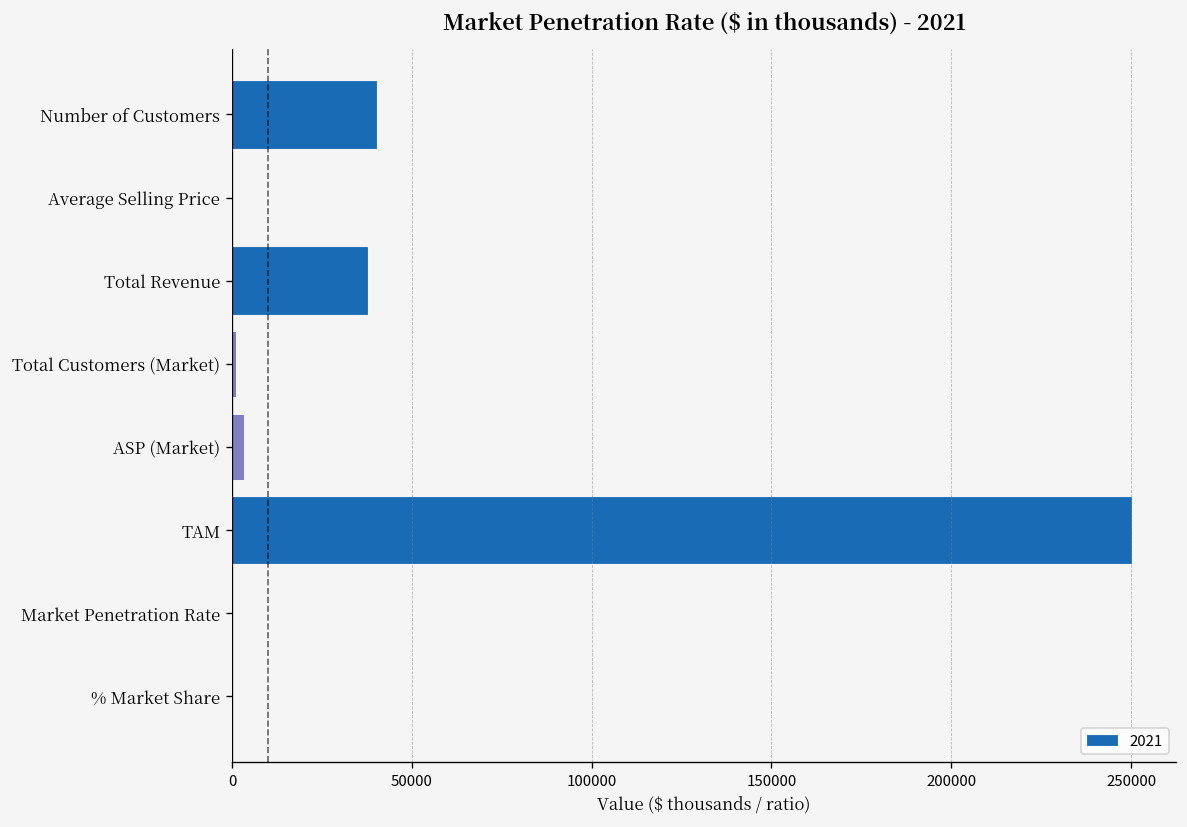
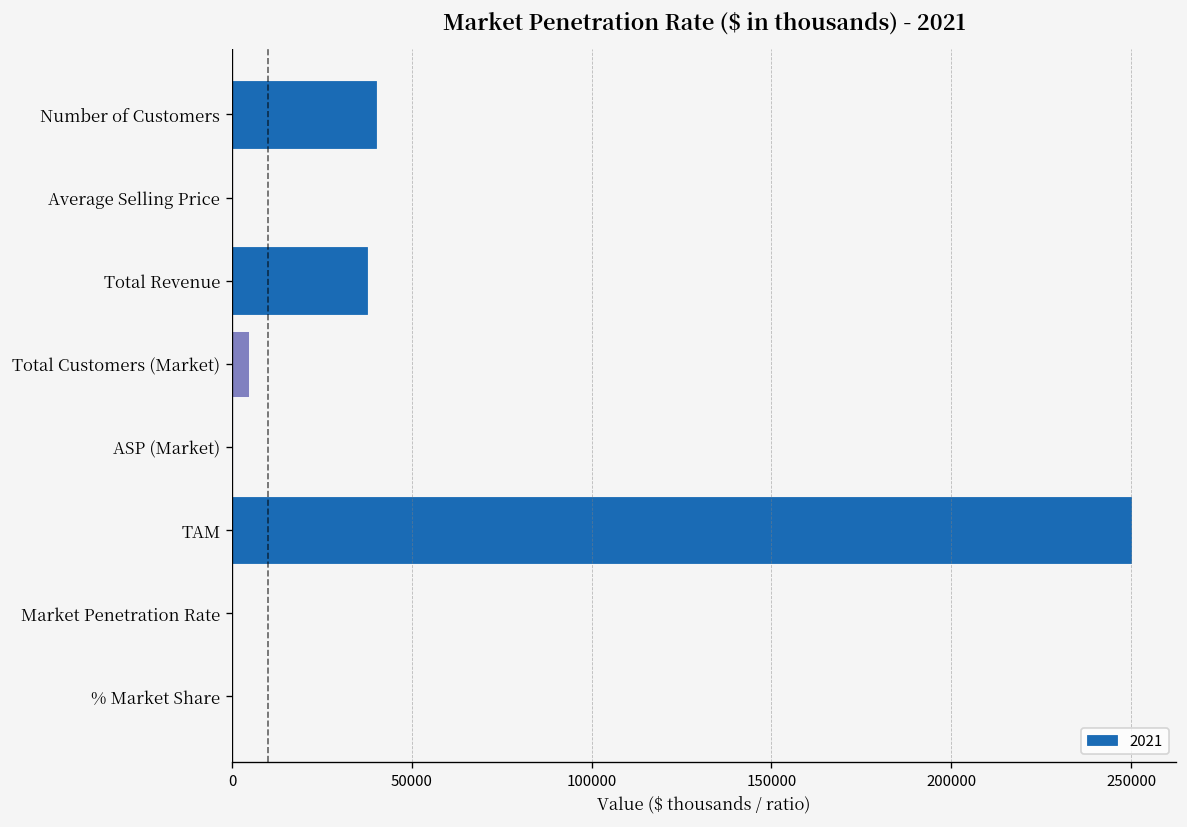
Total Customers (Market): 1000 -> 5000
ASP (Market): 3000 -> 0
